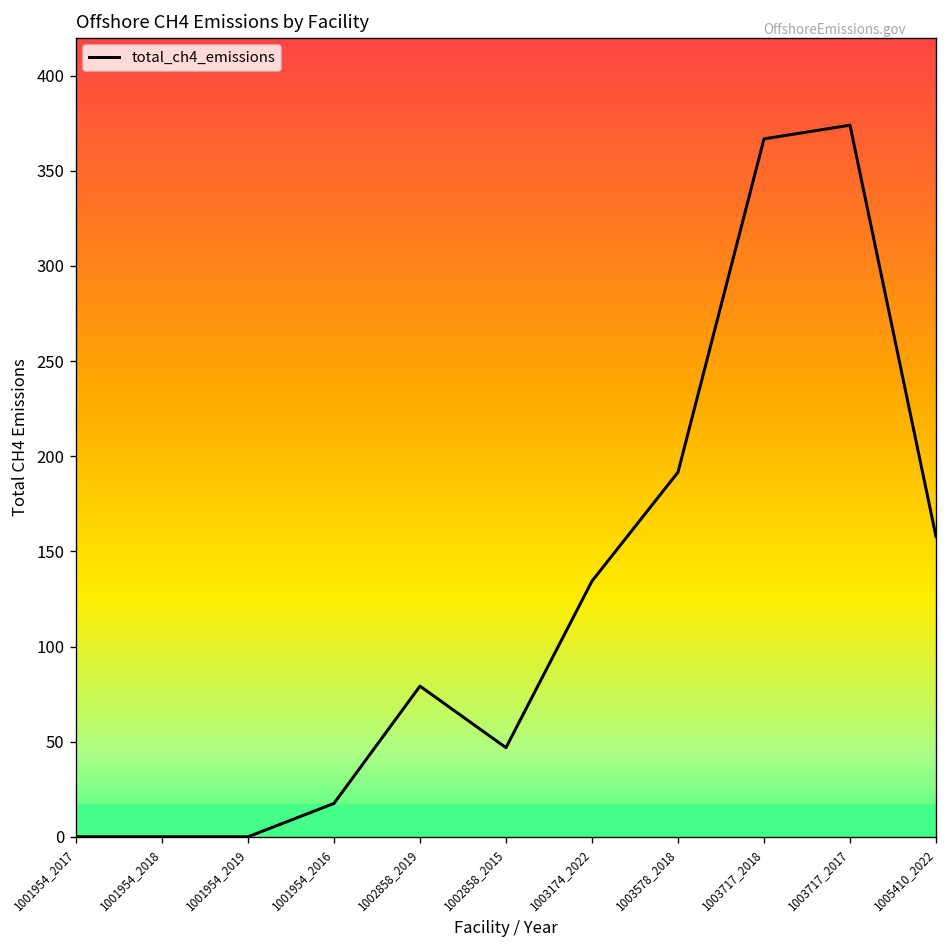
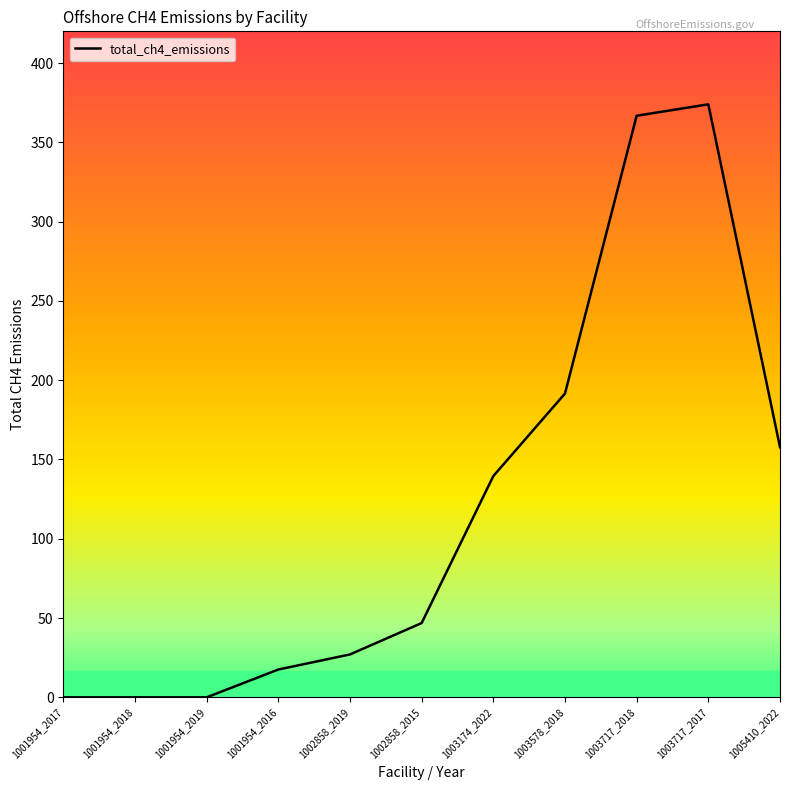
1002858_2019: 79 -> 27
1003174_2022: 134 -> 140
